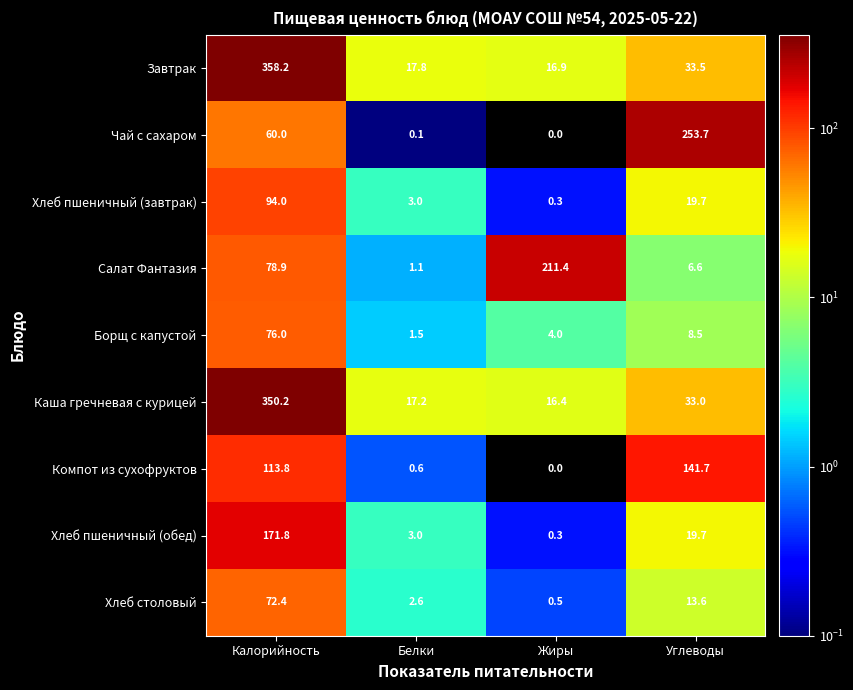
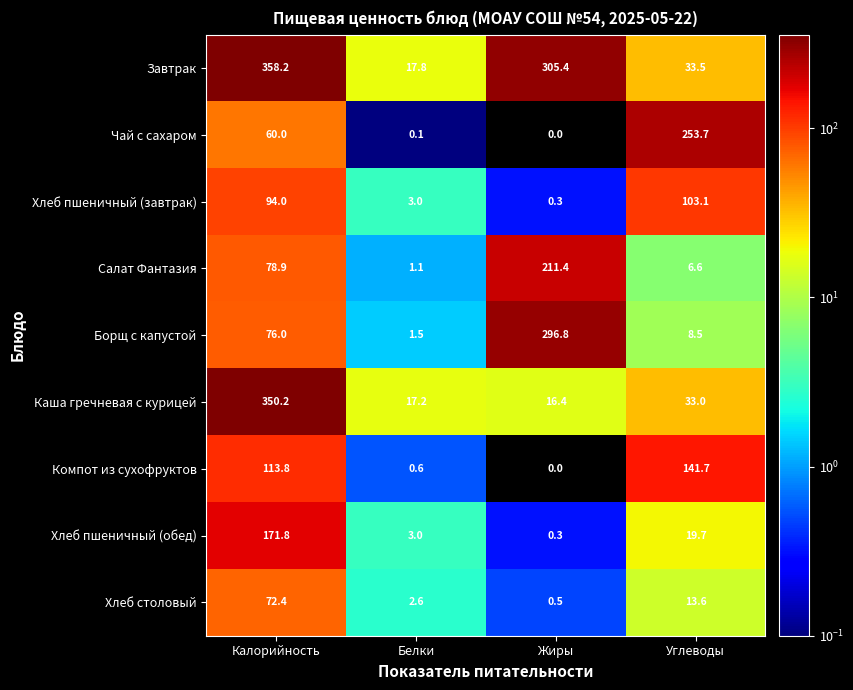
Завтрак, Жиры: 16.9 -> 305.4
Хлеб пшеничный (завтрак), Углеводы: 19.7 -> 103.1
Борщ с капустой, Жиры: 4.0 -> 296.8
